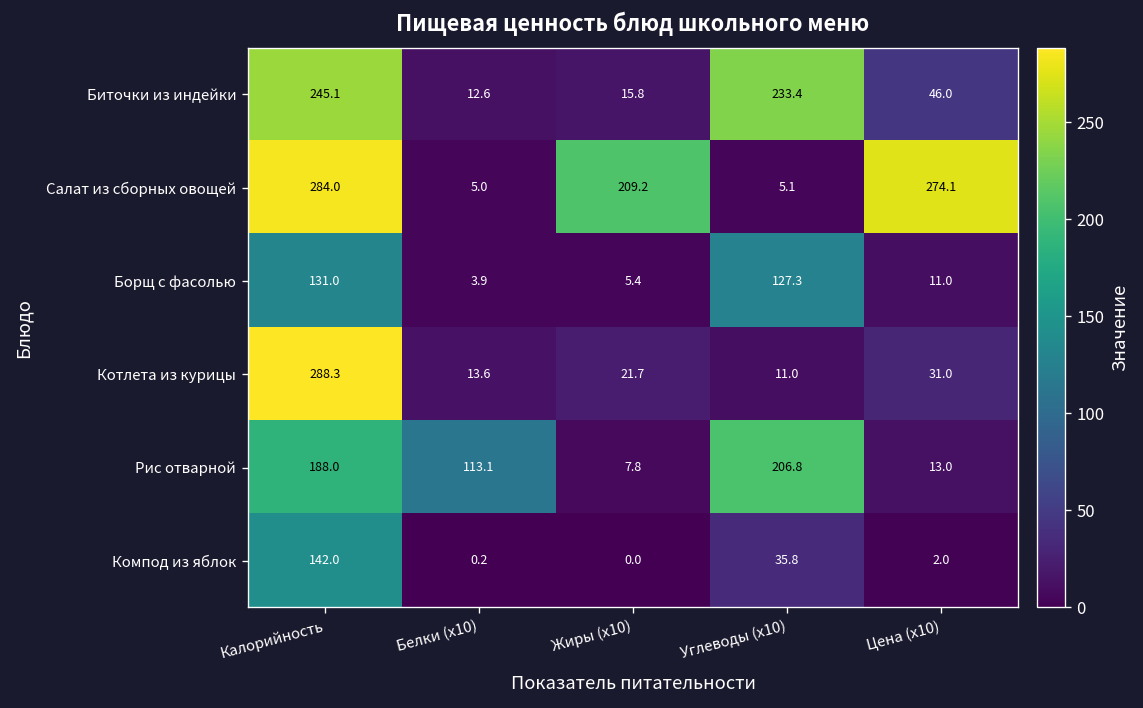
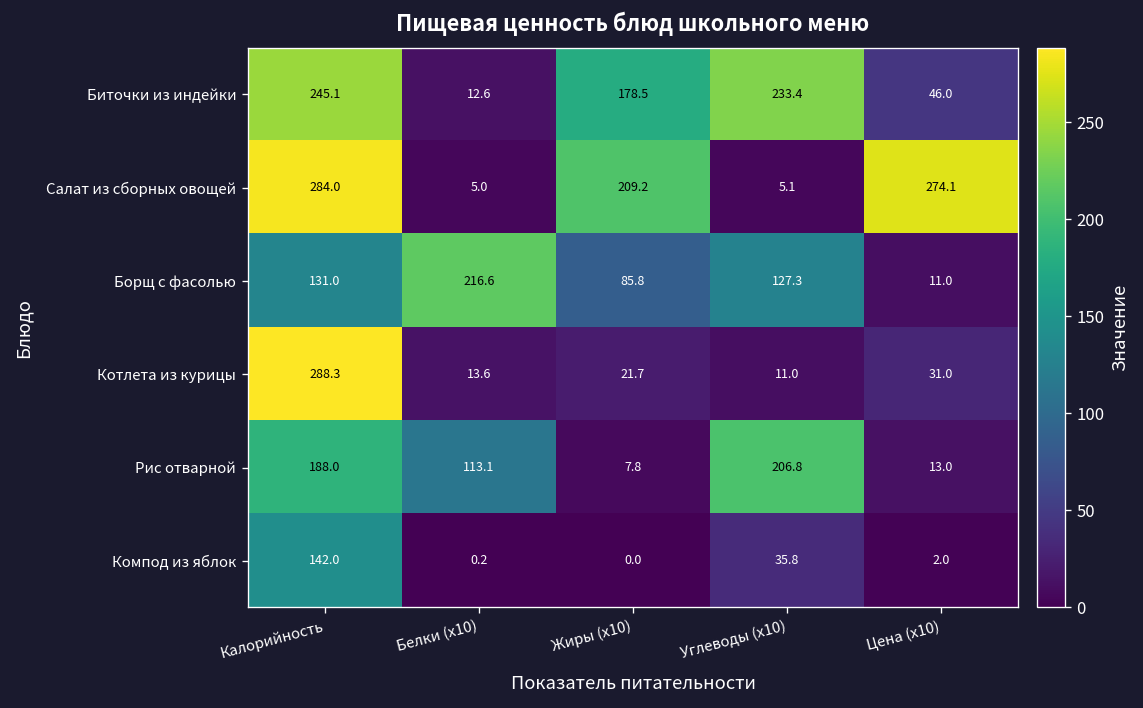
Биточки из индейки, Жиры (x10): 15.8 -> 178.5
Борщ с фасолью, Белки (x10): 3.9 -> 216.6
Борщ с фасолью, Жиры (x10): 5.4 -> 85.8
